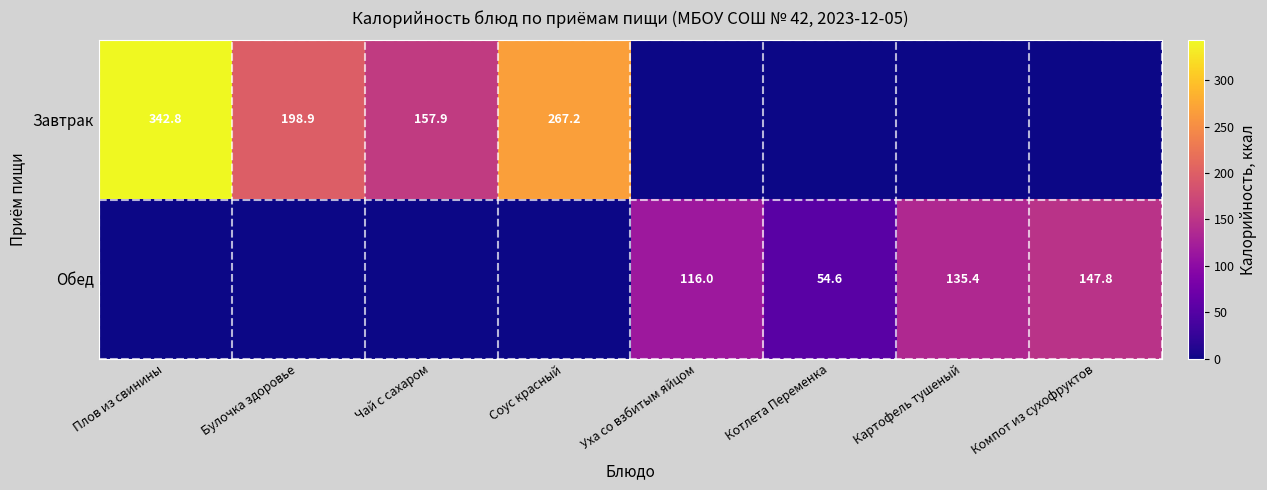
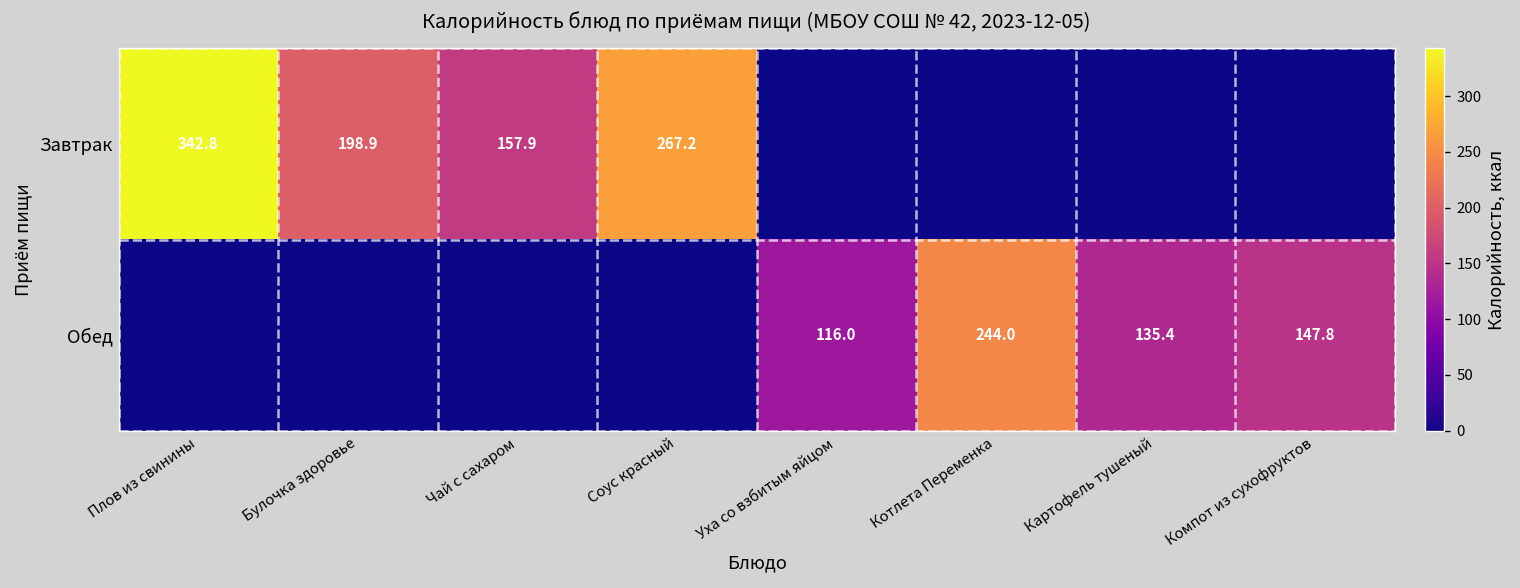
Обед, Котлета Переменка: 54.6 -> 244.0
